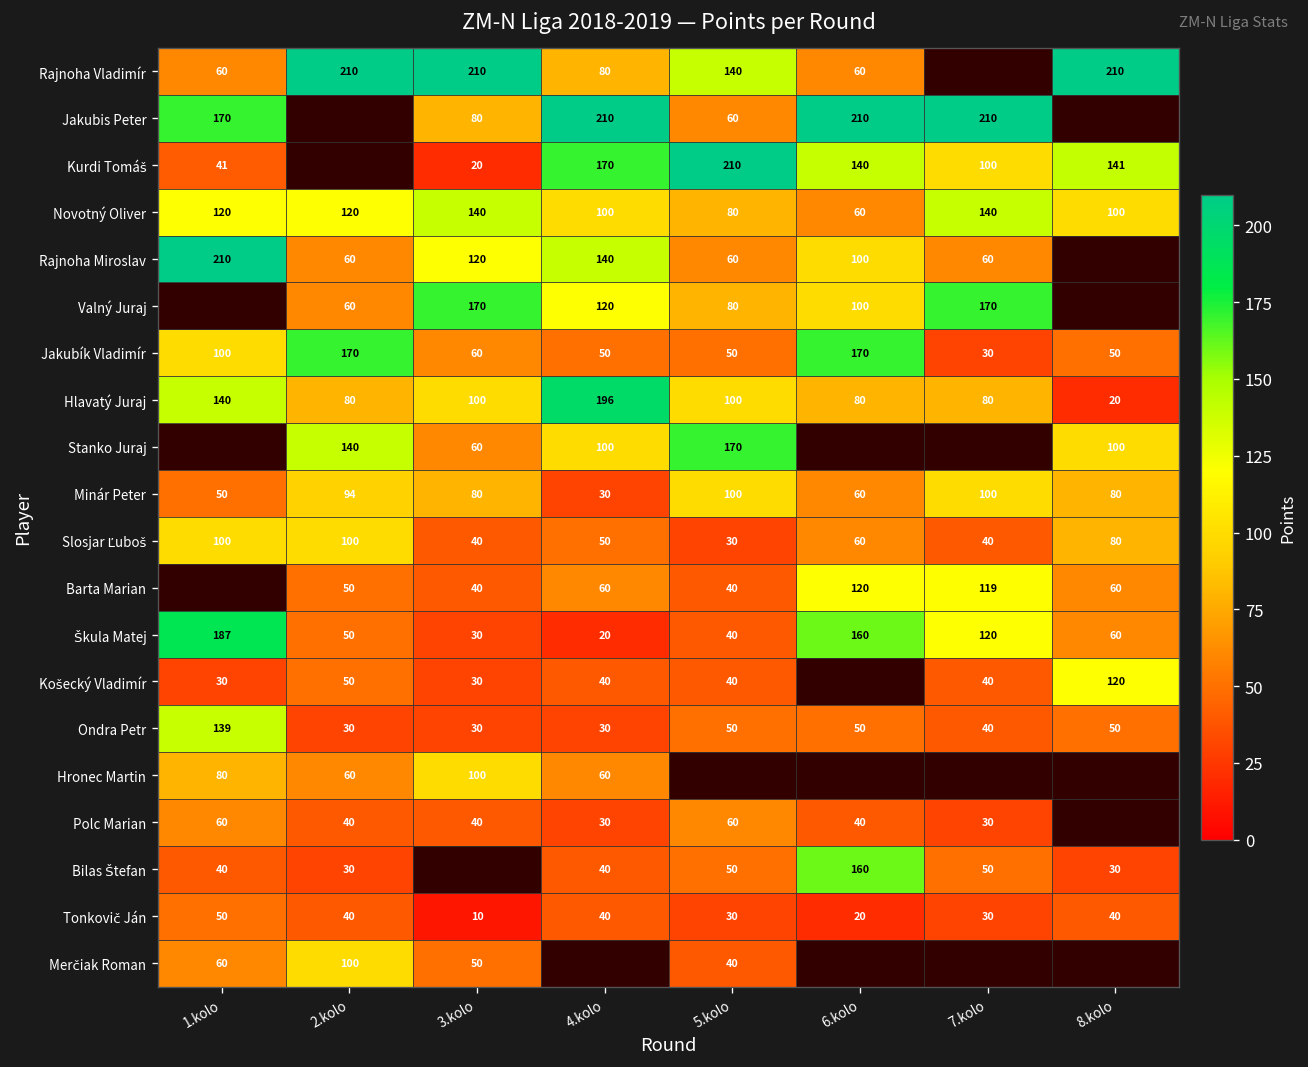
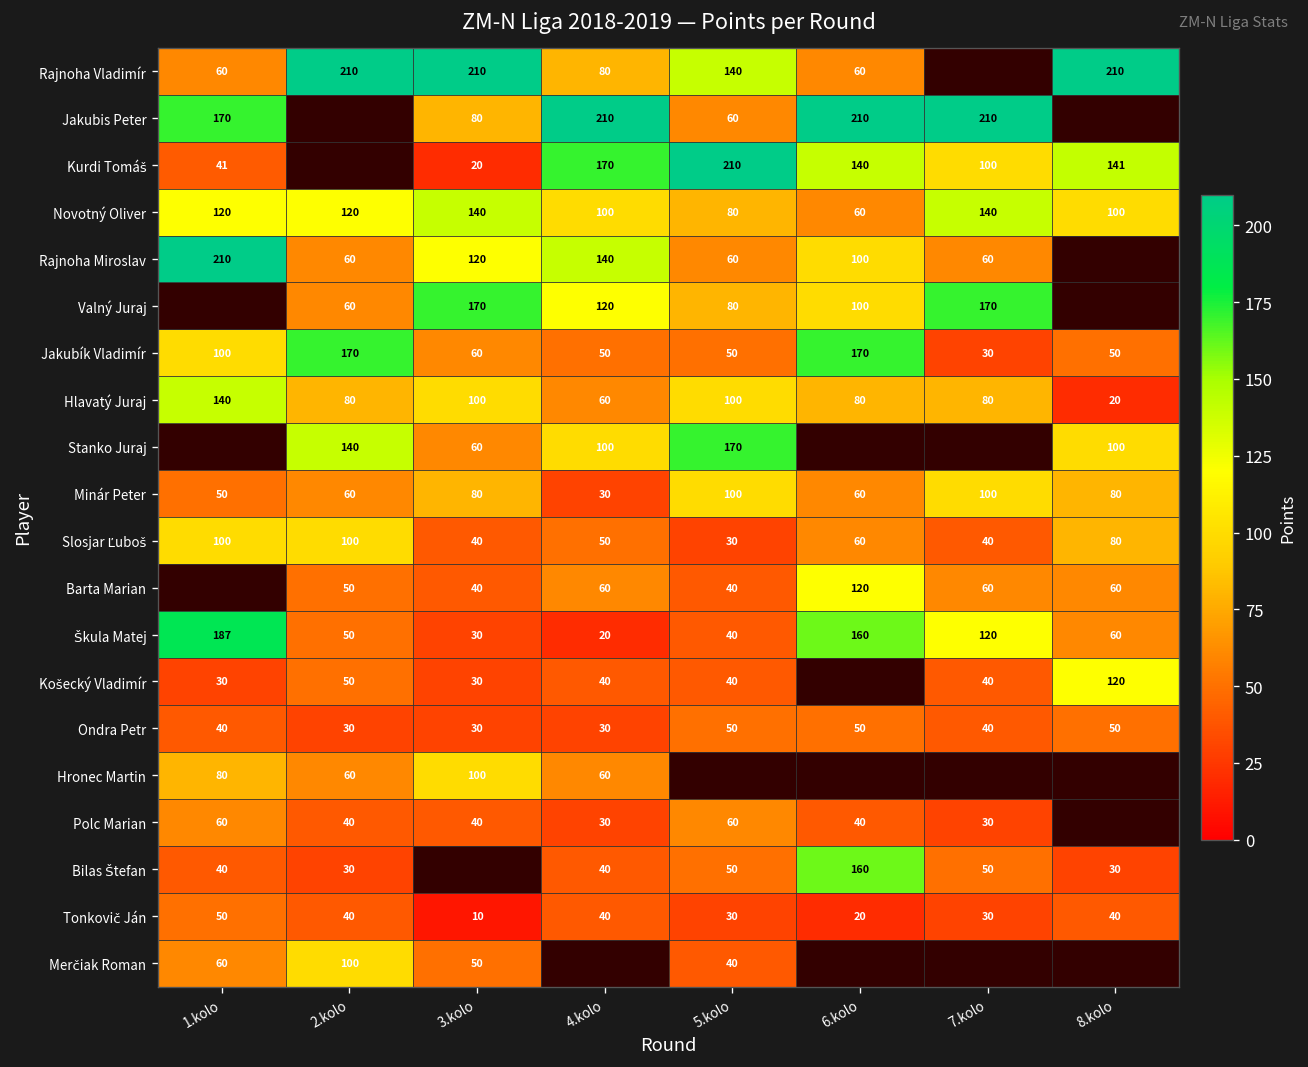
Hlavatý Juraj, 4.kolo: 196 -> 60
Minár Peter, 2.kolo: 94 -> 60
Barta Marian, 7.kolo: 119 -> 60
Ondra Petr, 1.kolo: 139 -> 40
